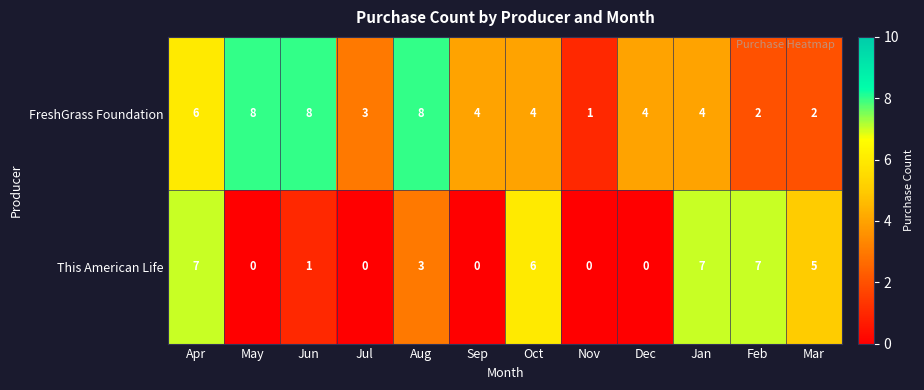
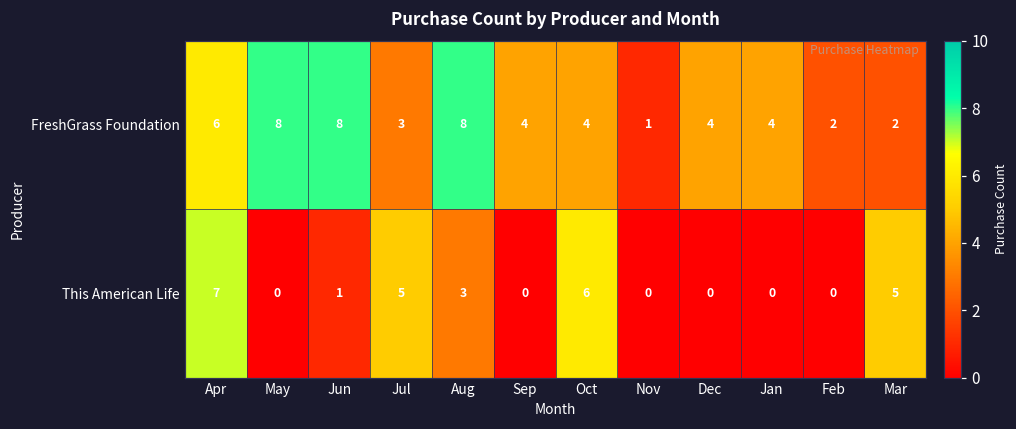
This American Life, Jul: 0 -> 5
This American Life, Jan: 7 -> 0
This American Life, Feb: 7 -> 0
